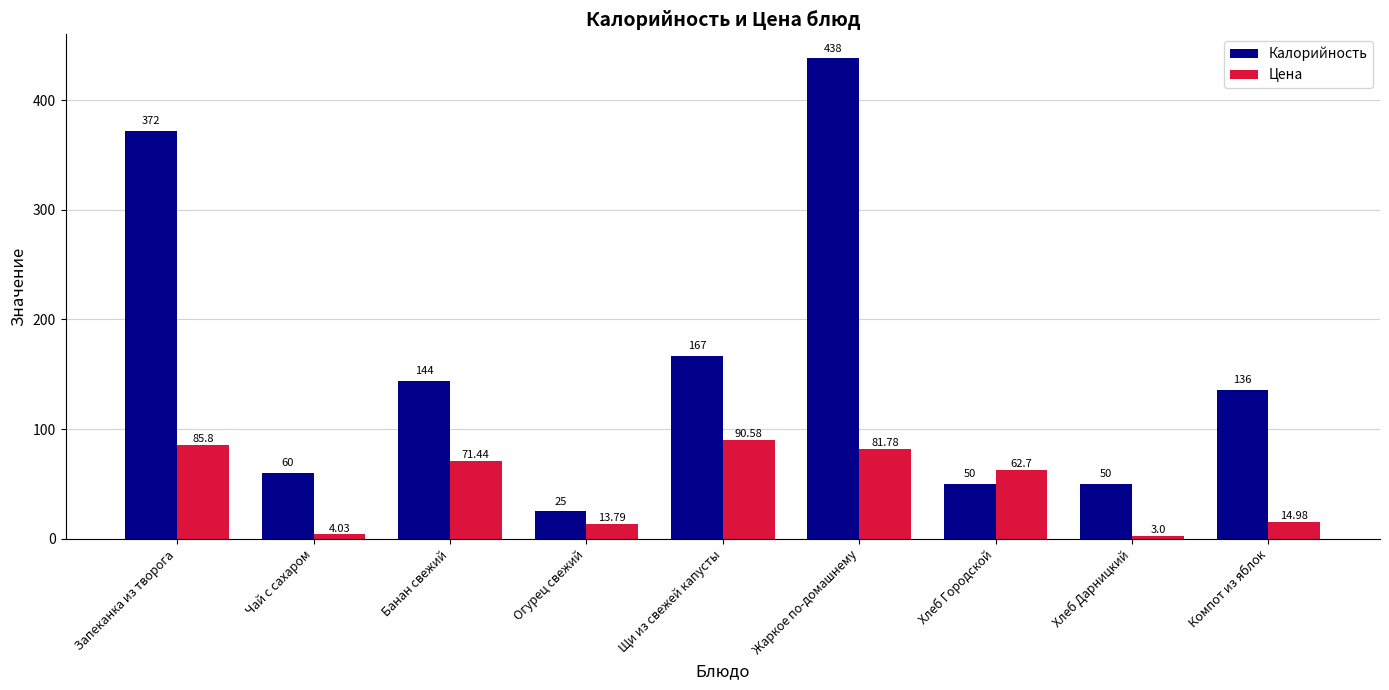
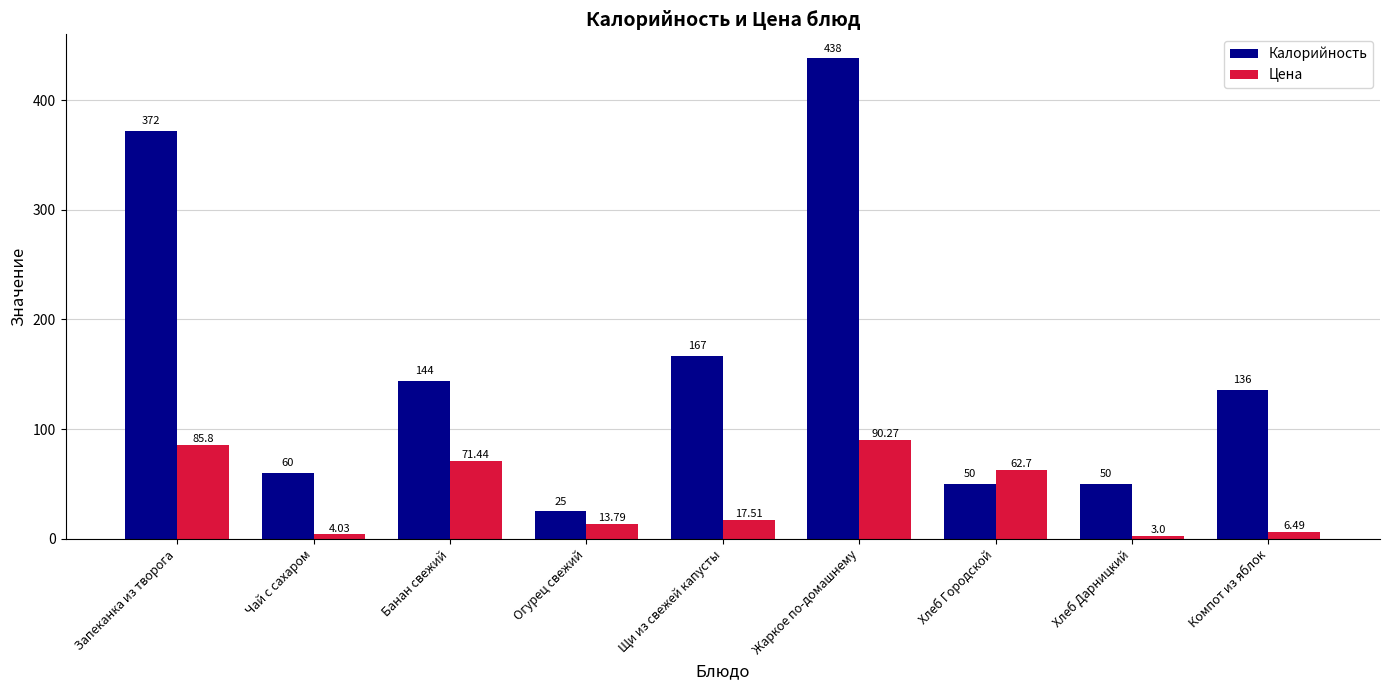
Цена, Щи из свежей капусты: 90.58 -> 17.51
Цена, Жаркое по-домашнему: 81.78 -> 90.27
Цена, Компот из яблок: 14.98 -> 6.49
